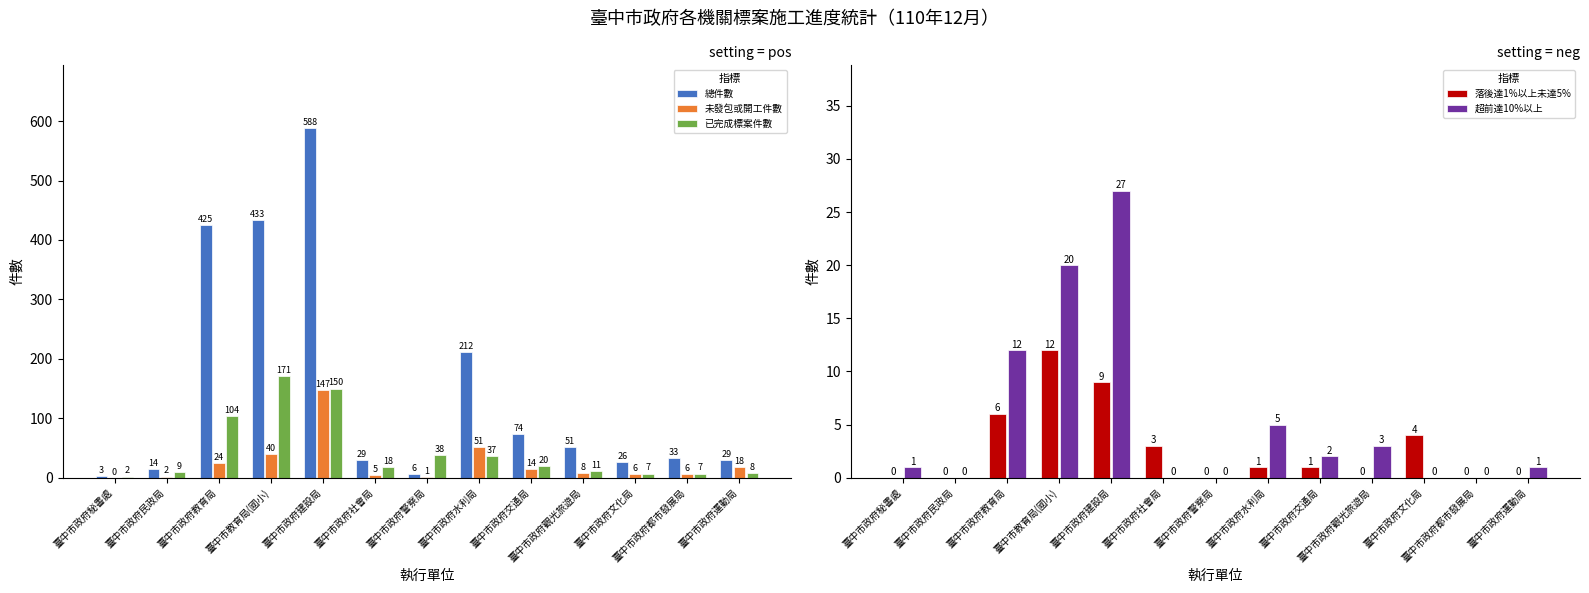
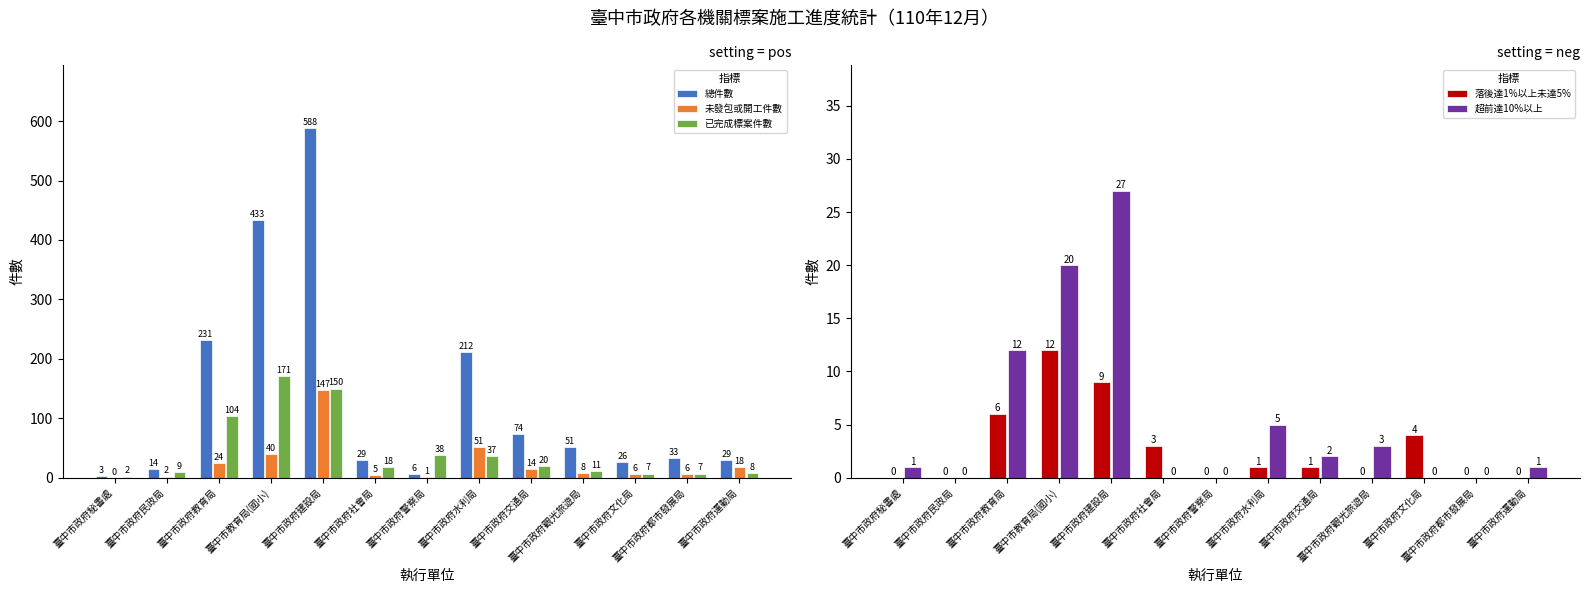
setting = pos, 總件數, 臺中市政府教育局: 425 -> 231
